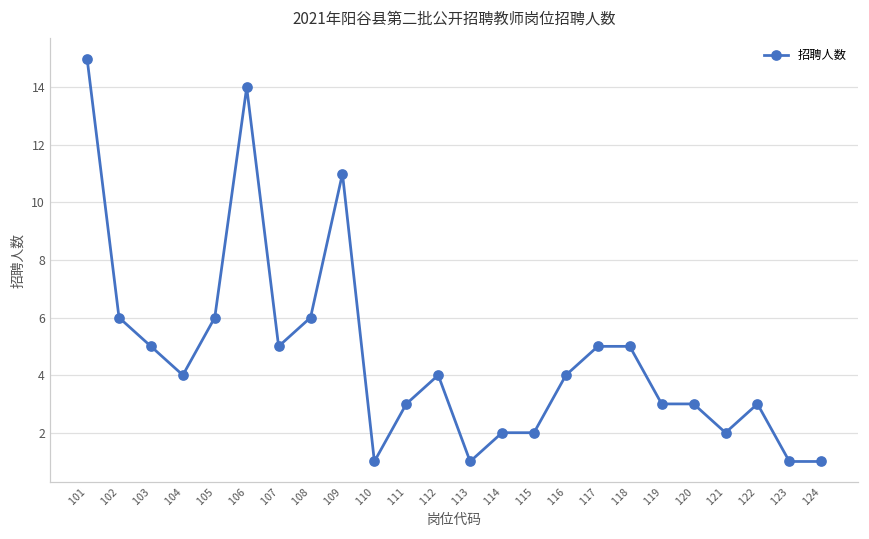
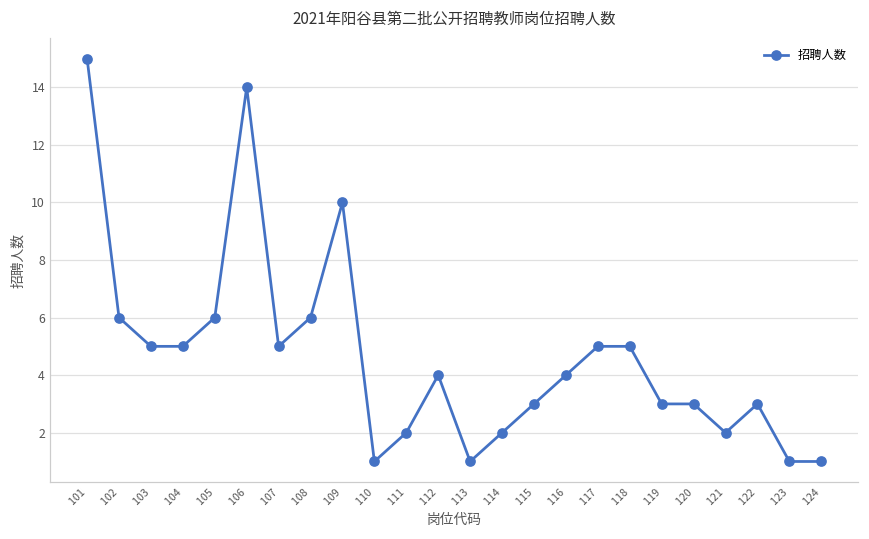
104: 4 -> 5
109: 11 -> 10
111: 3 -> 2
115: 2 -> 3
